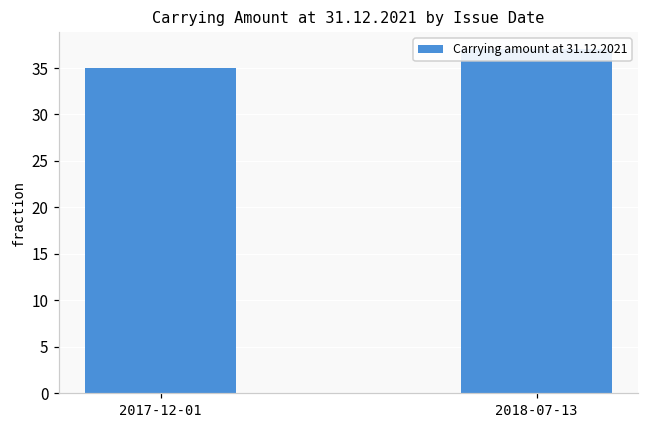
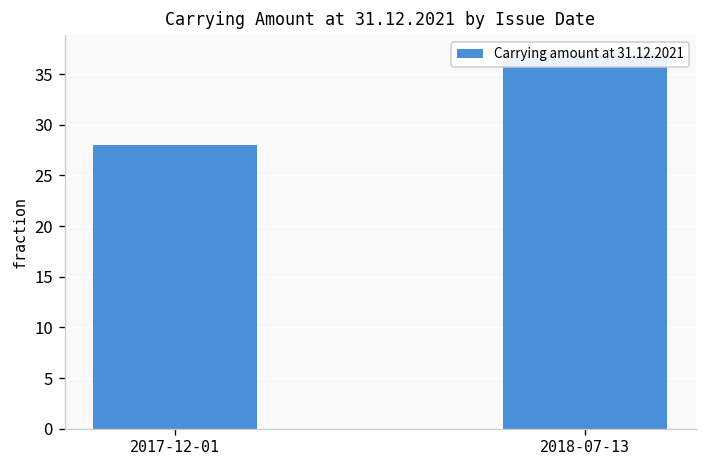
2017-12-01: 35 -> 28
